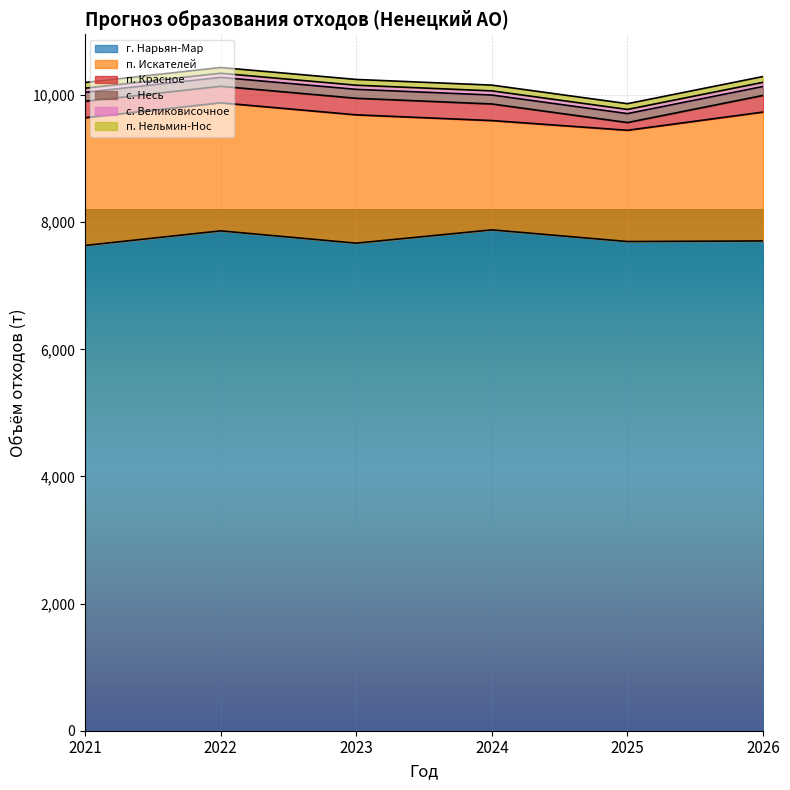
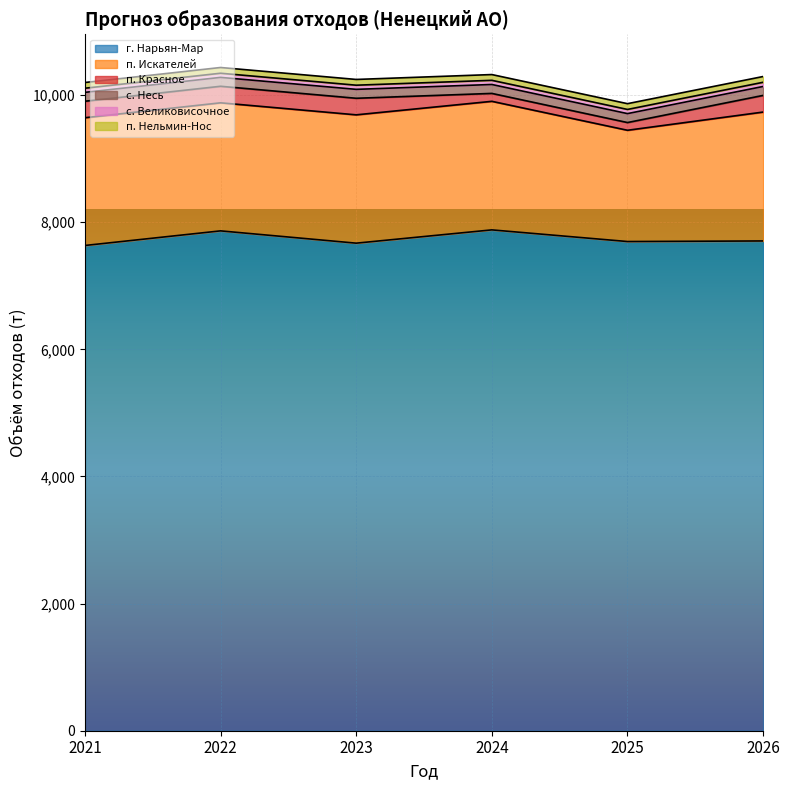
п. Искателей, 2024: 1,700 -> 2,000
п. Красное, 2024: 300 -> 100
